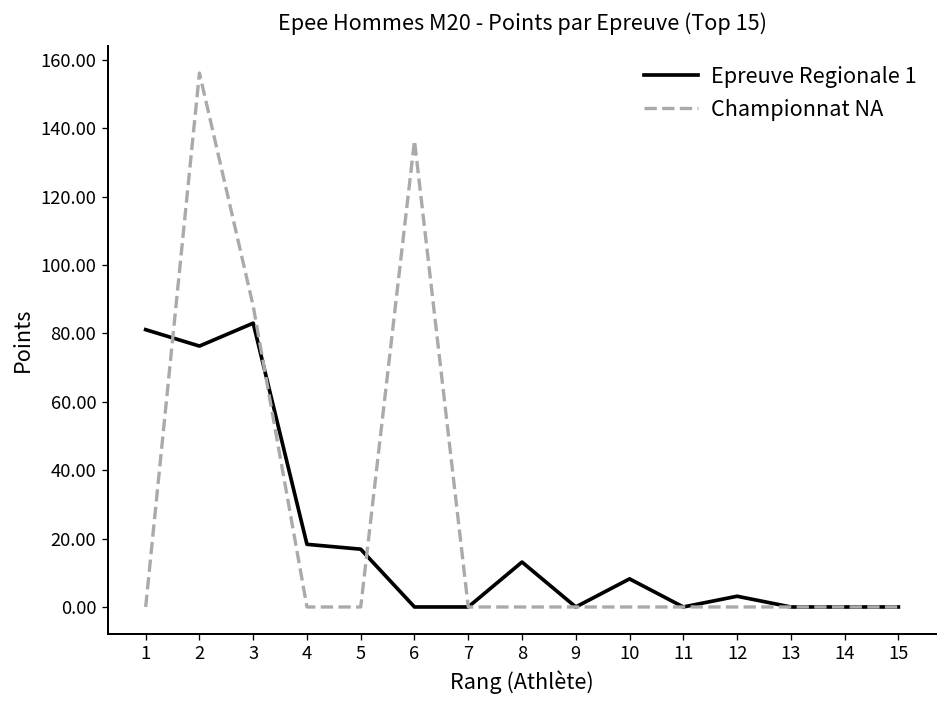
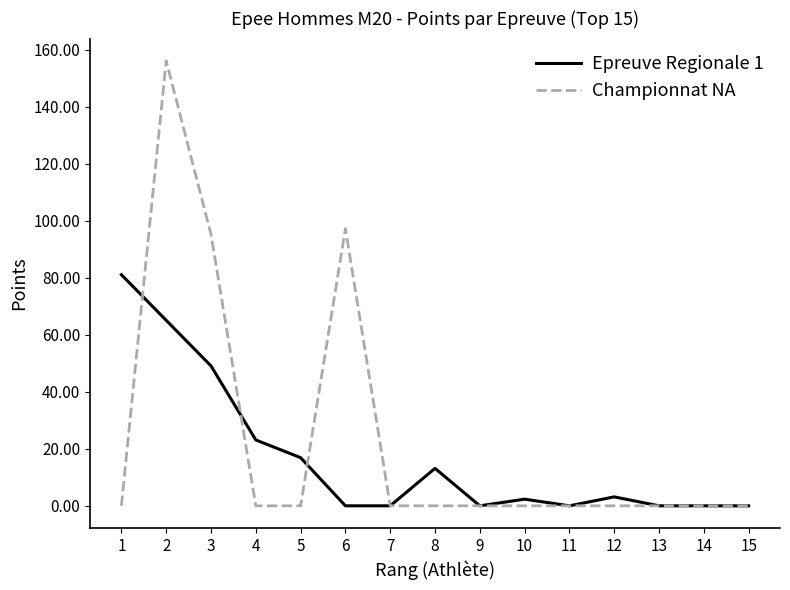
Epreuve Regionale 1, 2: 76 -> 65
Epreuve Regionale 1, 3: 83 -> 49
Championnat NA, 3: 88 -> 95
Epreuve Regionale 1, 4: 18 -> 23
Championnat NA, 6: 136 -> 97
Epreuve Regionale 1, 10: 8 -> 2
